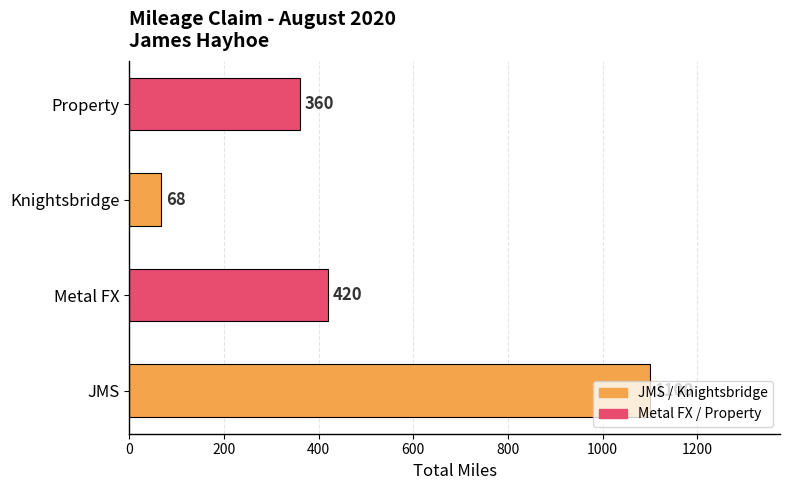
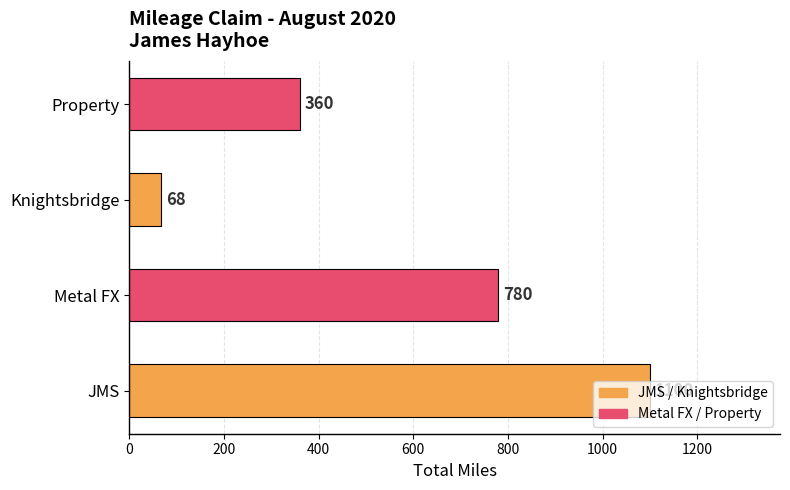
Metal FX: 420 -> 780
